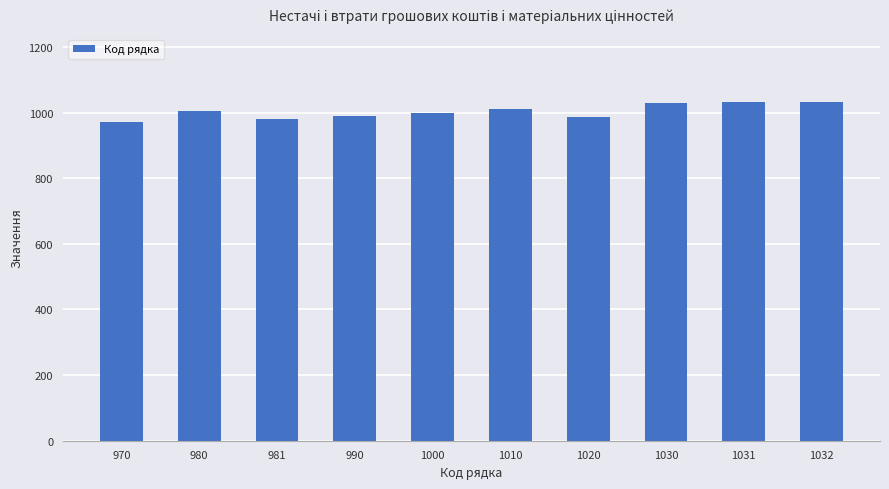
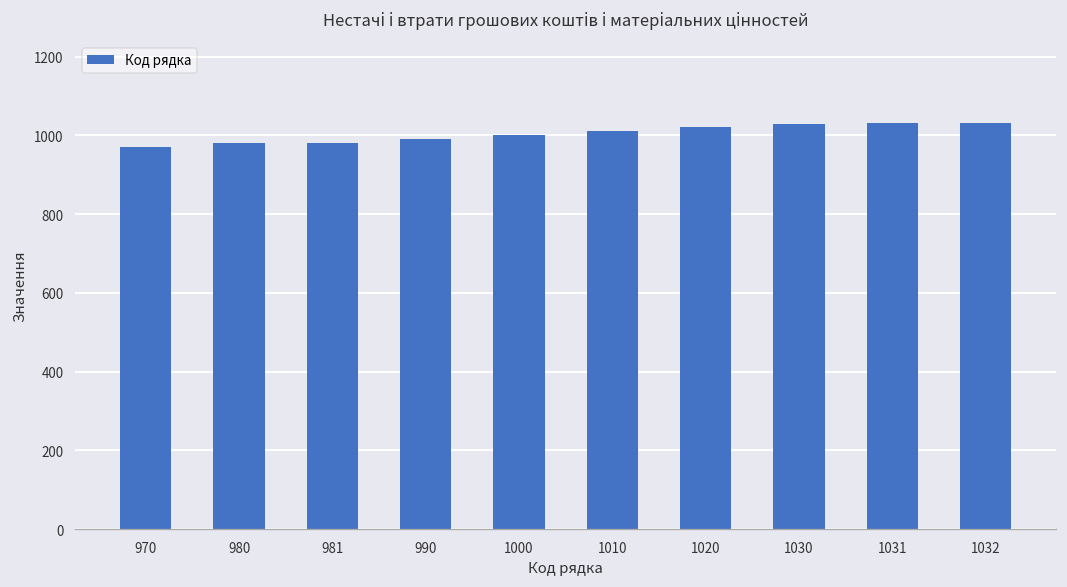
980: 1010 -> 980
1020: 990 -> 1020
